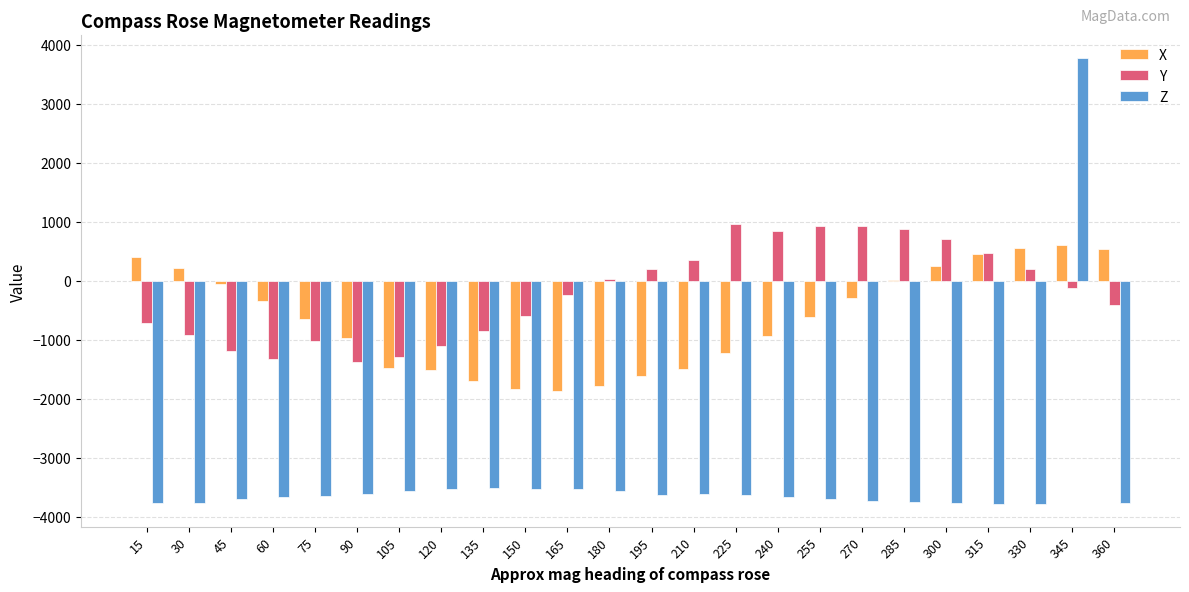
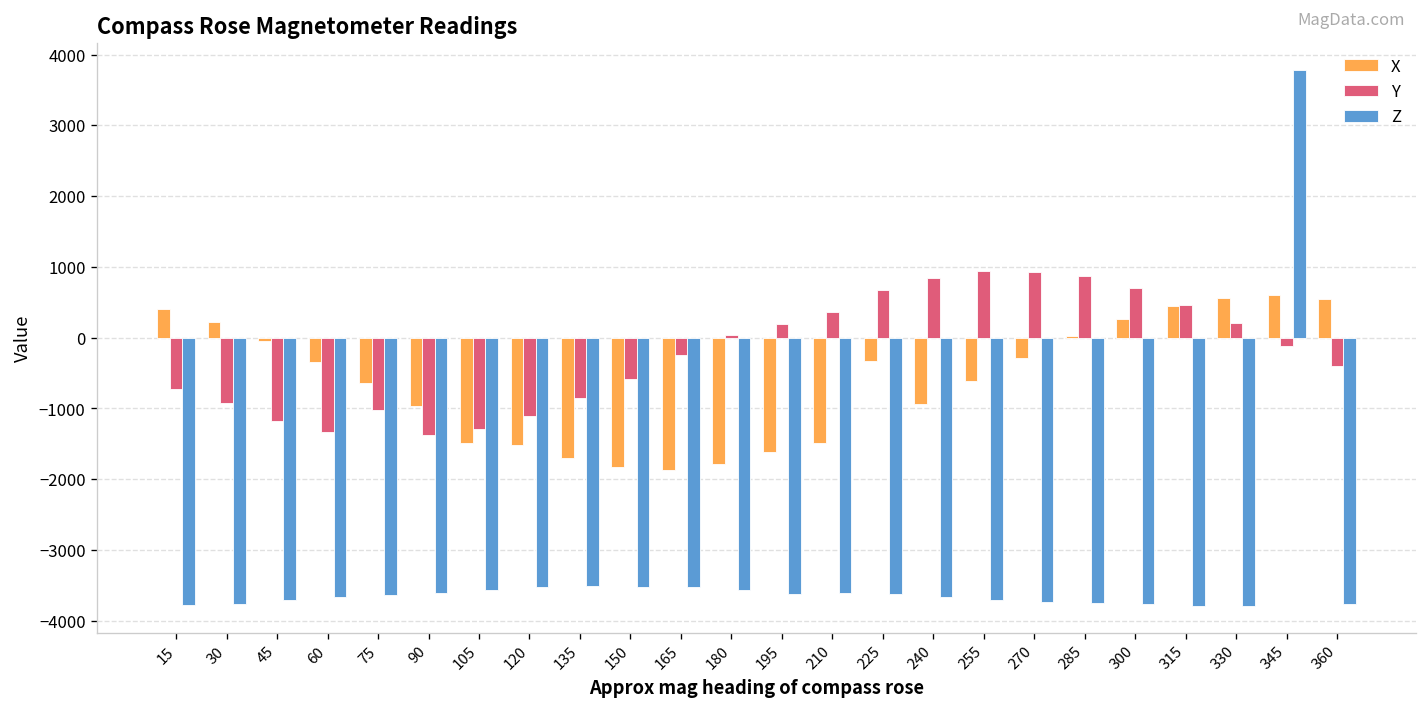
X, 225: -1200 -> -300
Y, 225: 1000 -> 700
